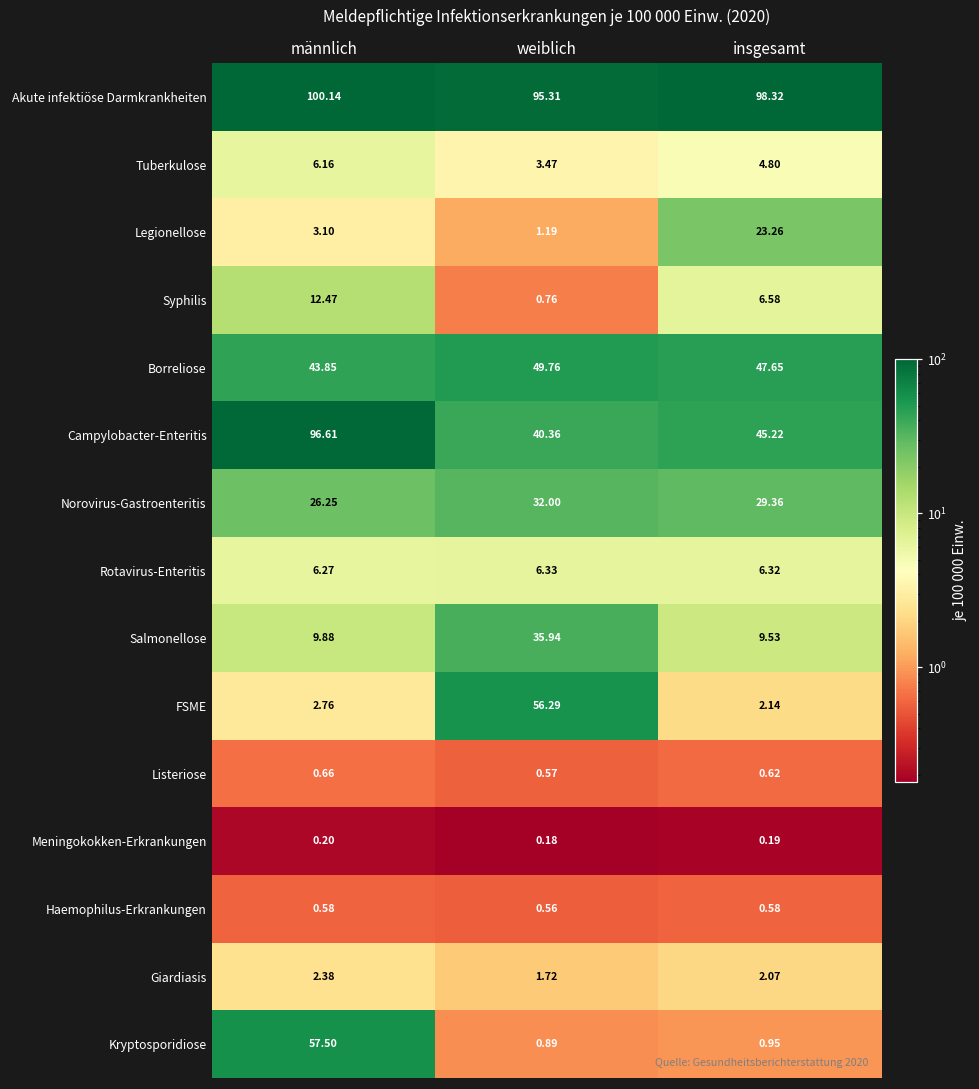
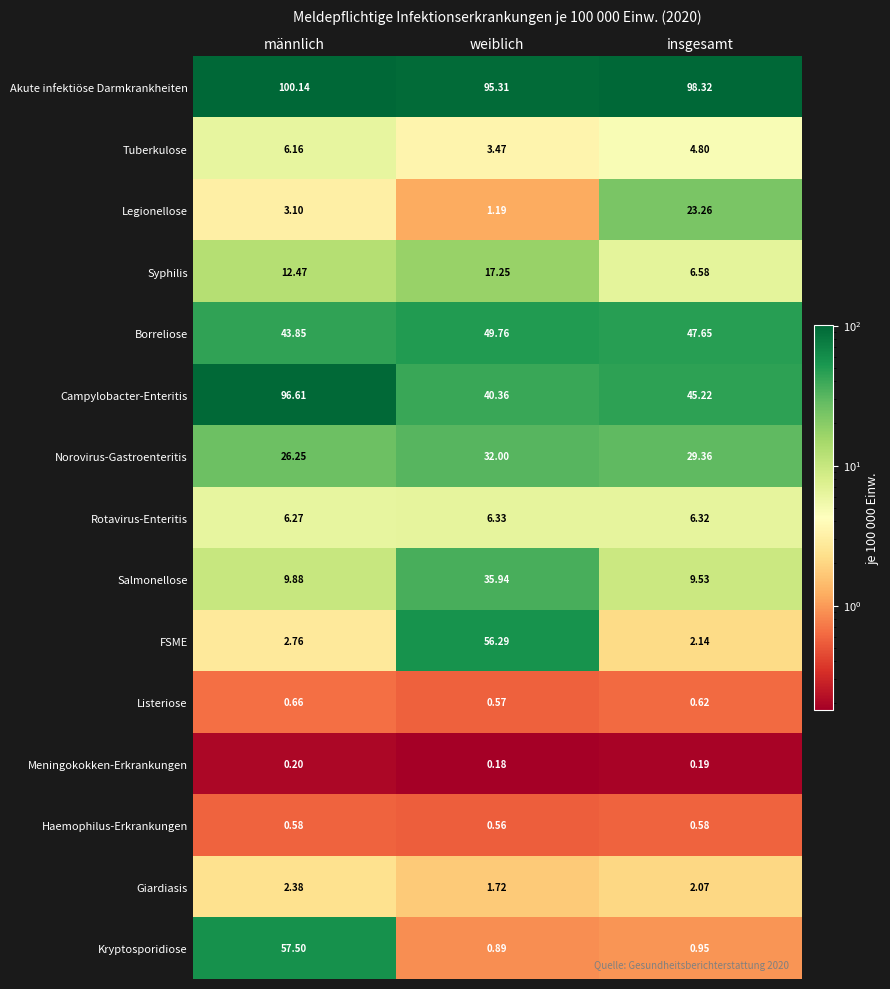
Syphilis, weiblich: 0.76 -> 17.25
